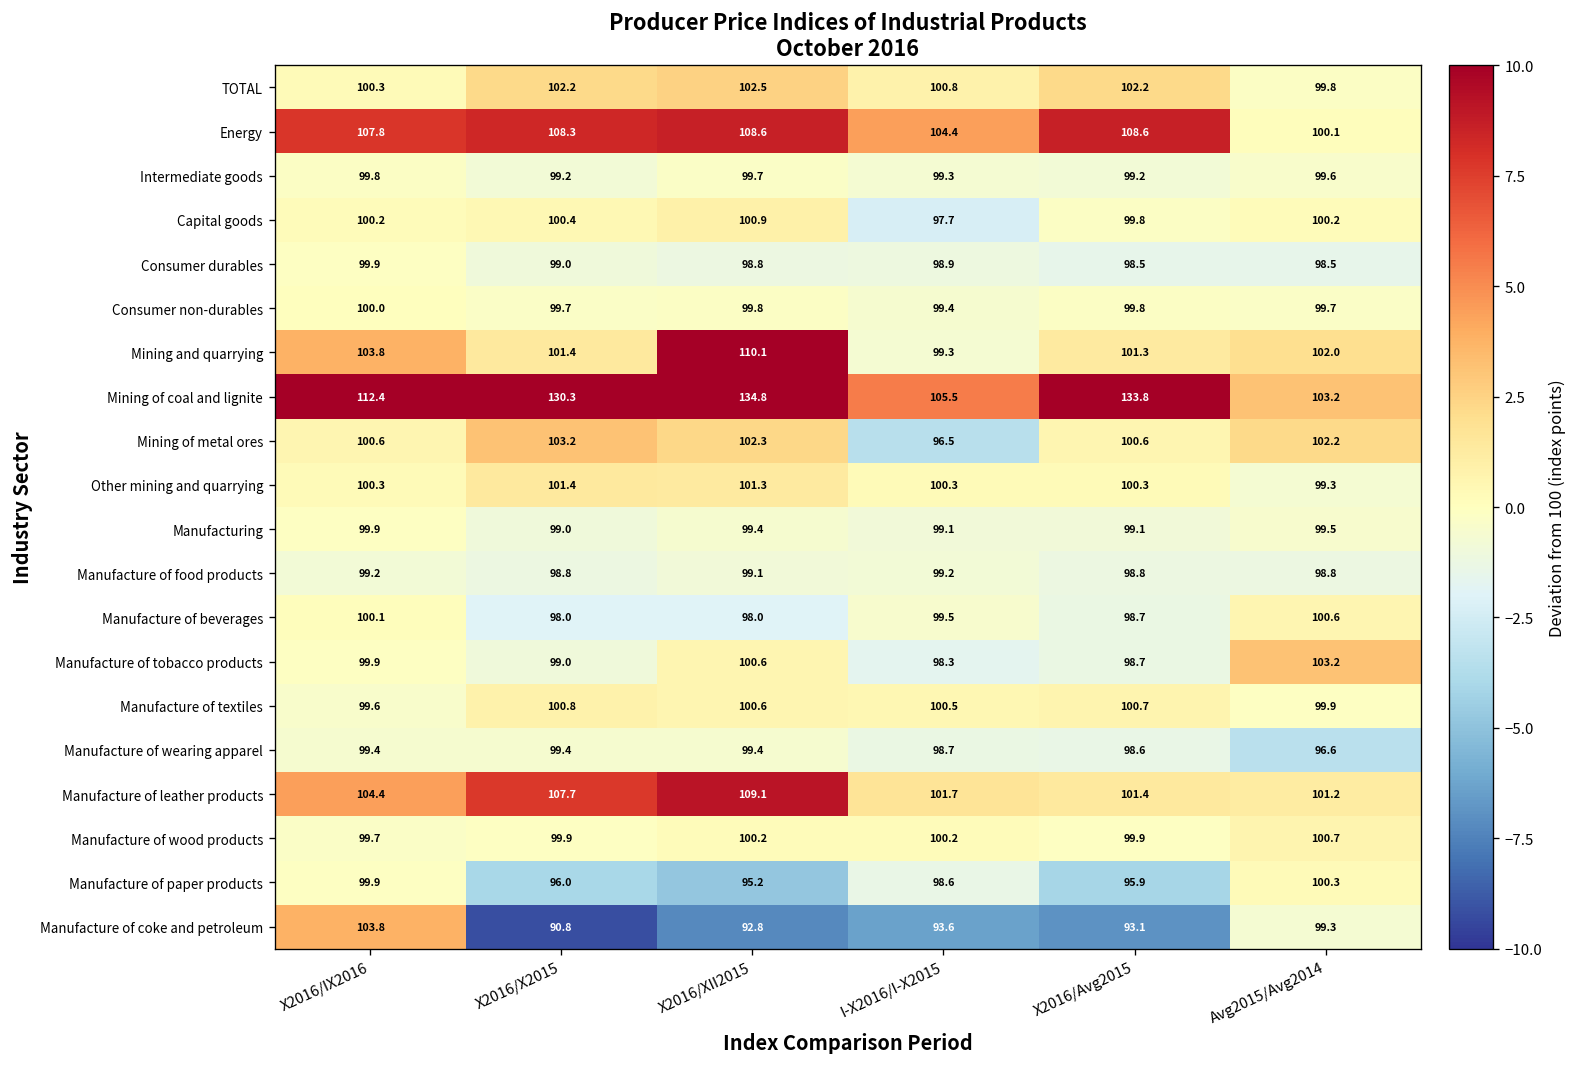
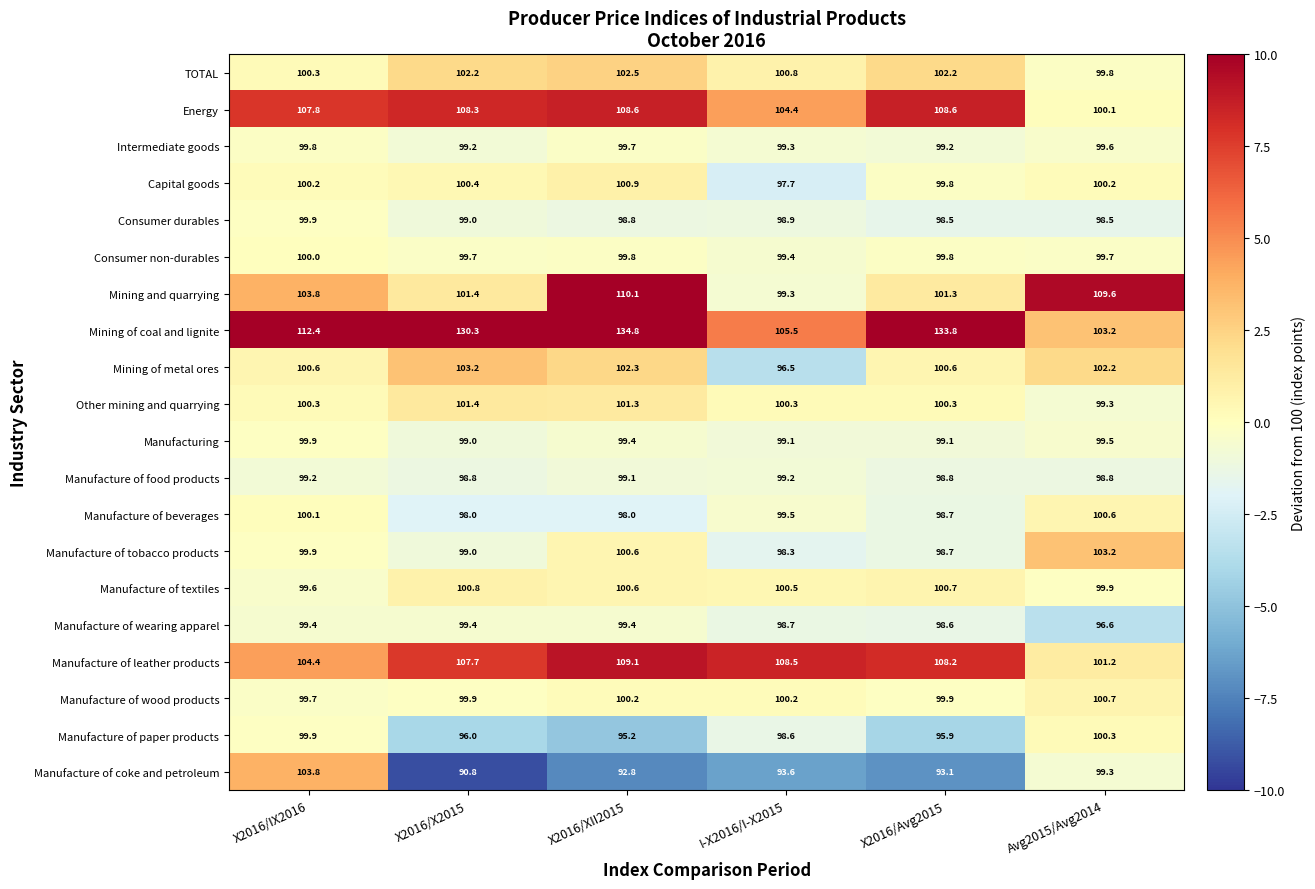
Mining and quarrying, Avg2015/Avg2014: 102.0 -> 109.6
Manufacture of leather products, I-X2016/I-X2015: 101.7 -> 108.5
Manufacture of leather products, X2016/Avg2015: 101.4 -> 108.2
